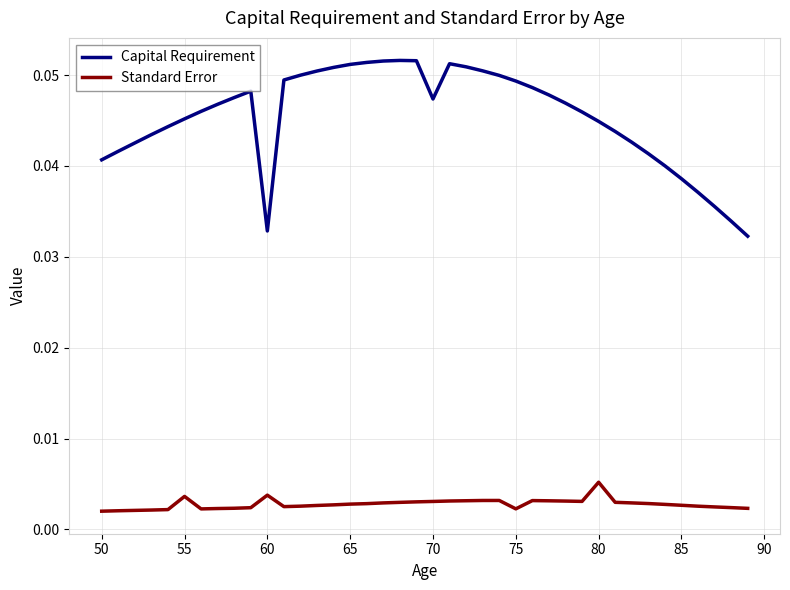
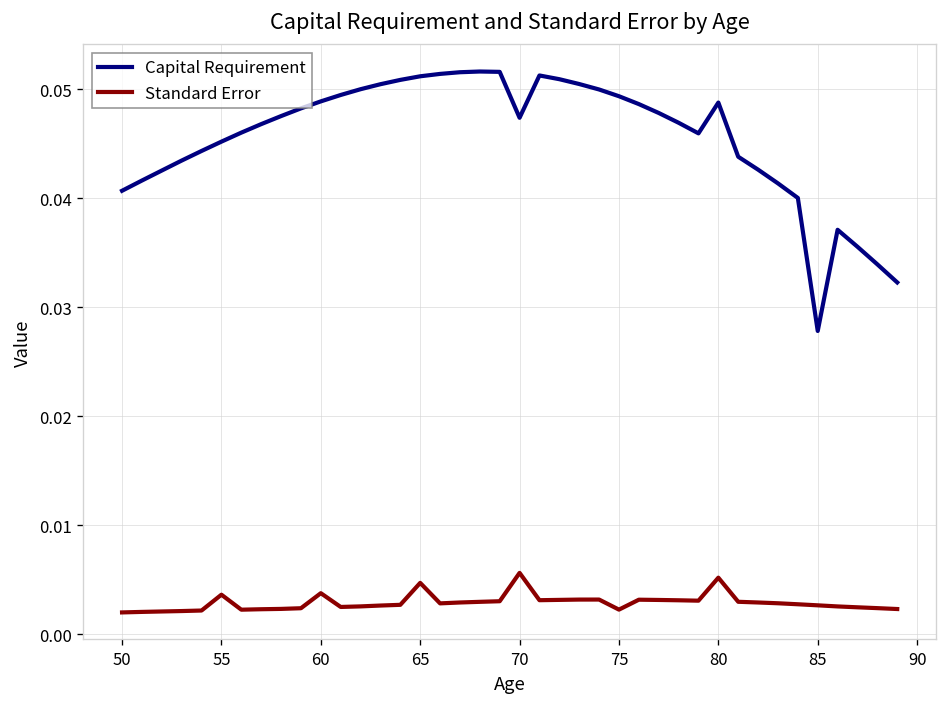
Capital Requirement, 60: 0.033 -> 0.049
Standard Error, 65: 0.003 -> 0.005
Standard Error, 70: 0.003 -> 0.006
Capital Requirement, 80: 0.045 -> 0.049
Capital Requirement, 85: 0.039 -> 0.028
